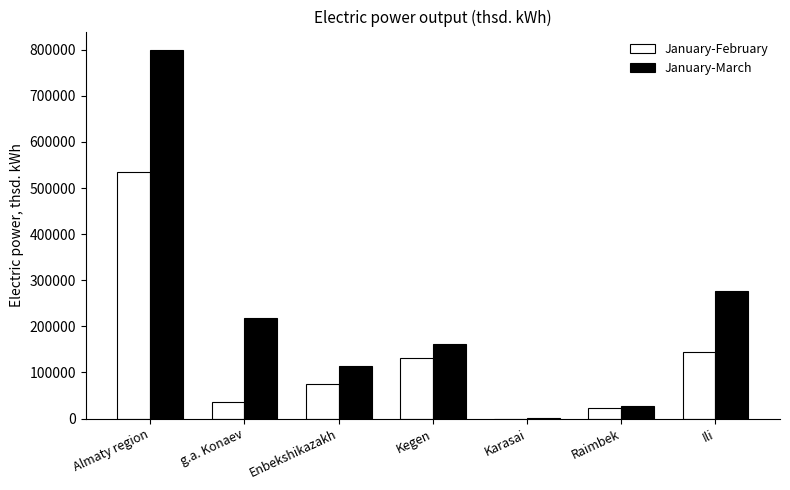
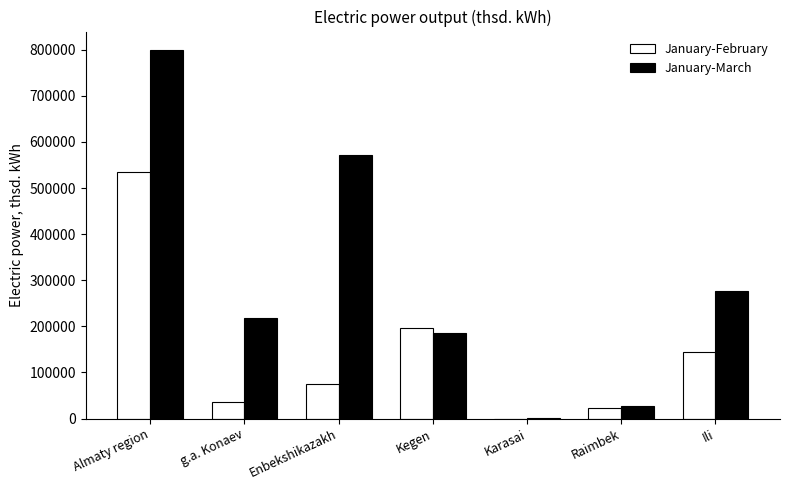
January-March, Enbekshikazakh: 110000 -> 570000
January-February, Kegen: 130000 -> 200000
January-March, Kegen: 160000 -> 190000
